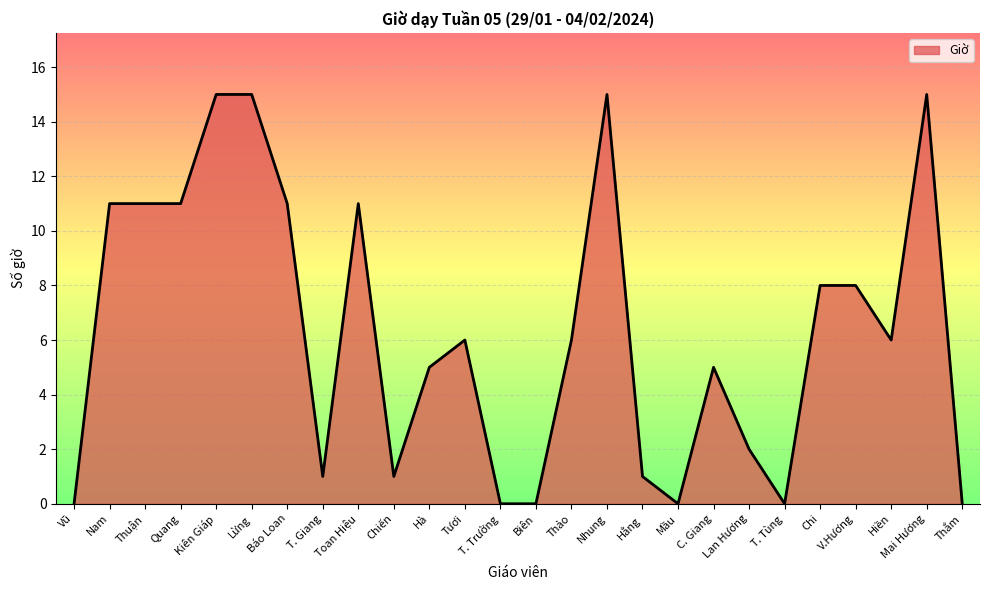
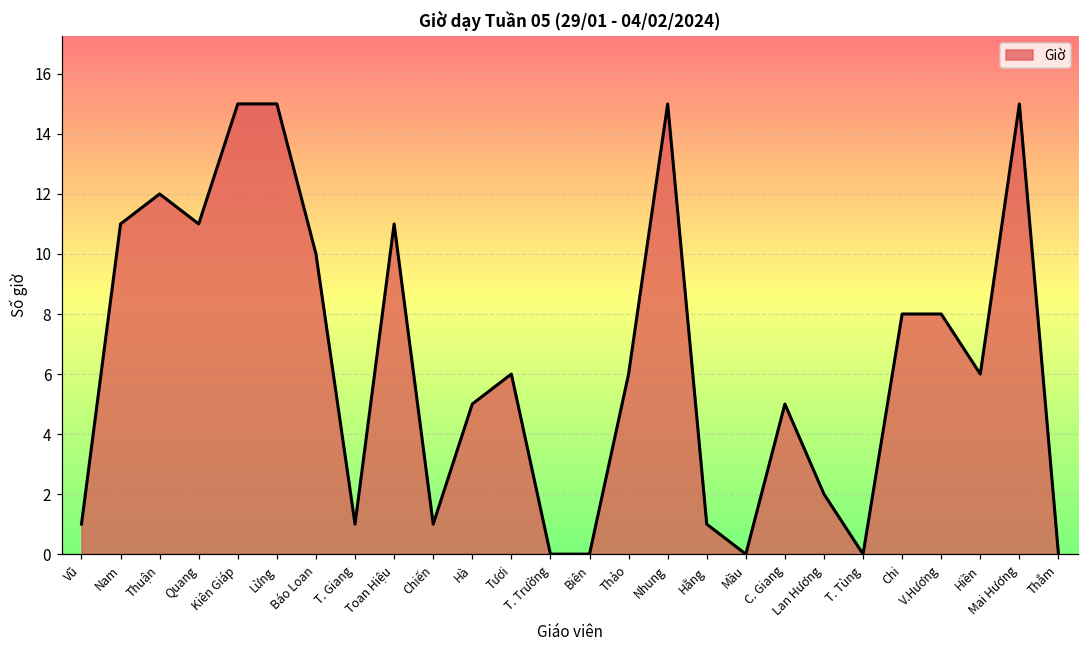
Vũ: 0 -> 1
Thuận: 11 -> 12
Báo Loan: 11 -> 10
